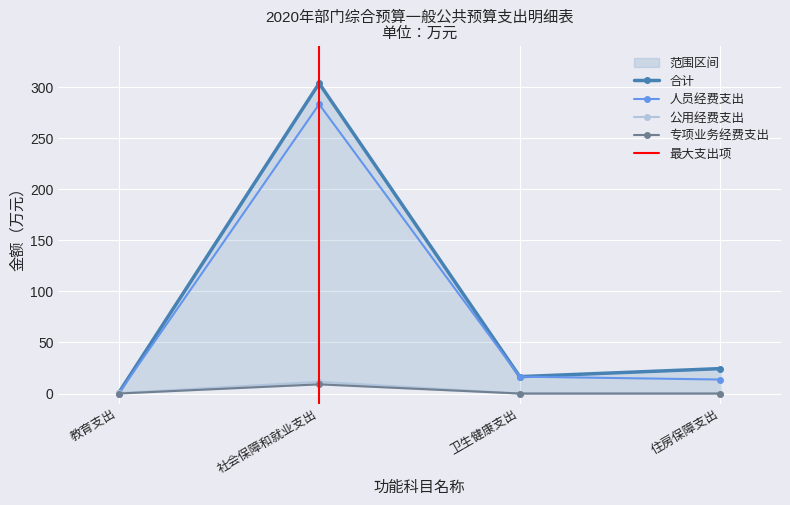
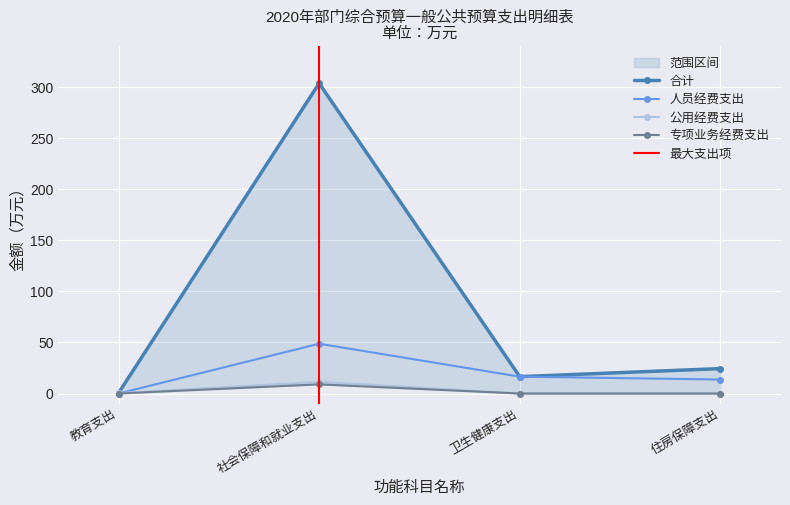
人员经费支出, 社会保障和就业支出: 283 -> 49
